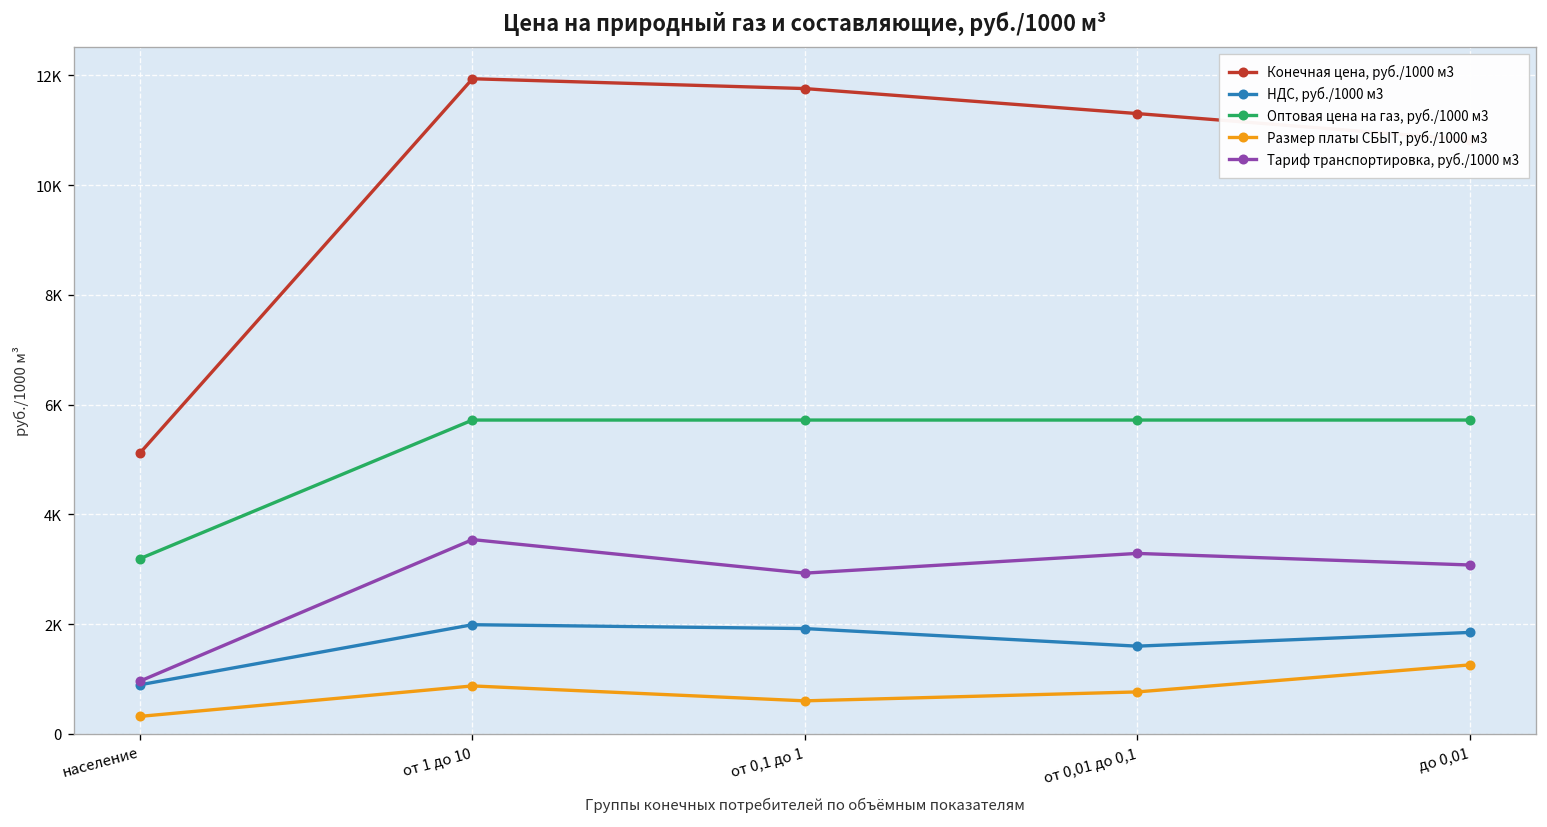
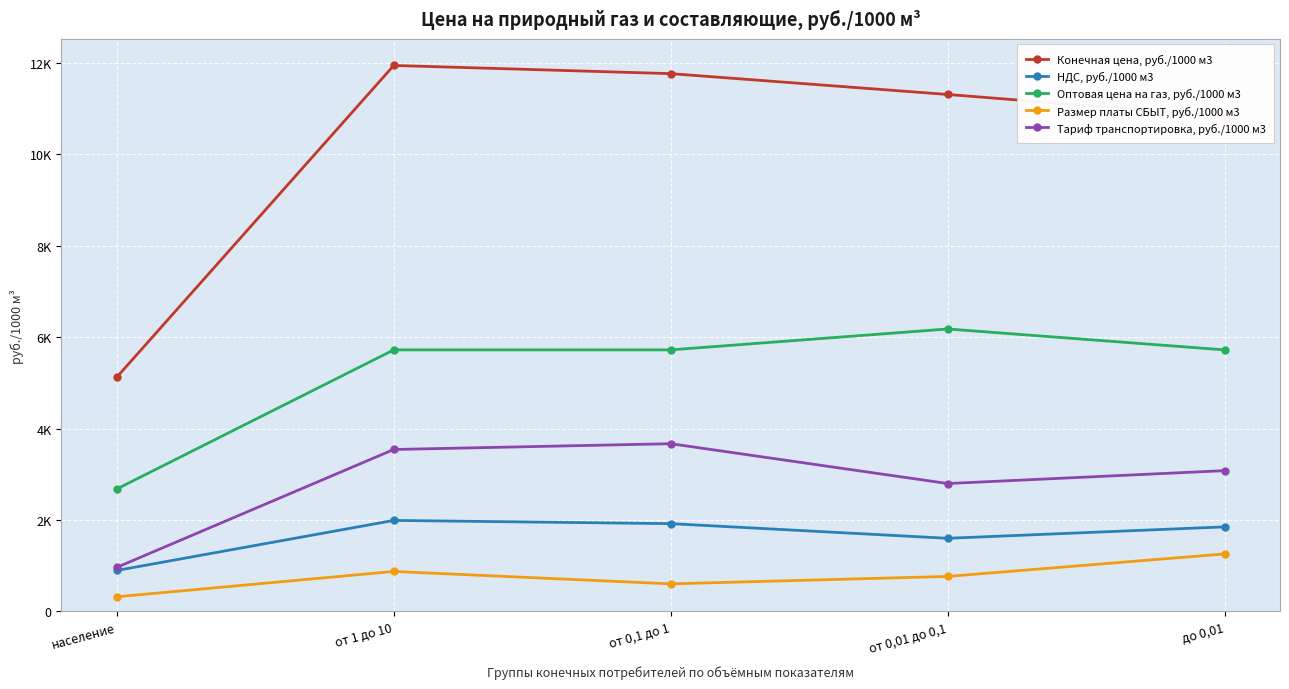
Оптовая цена на газ, руб./1000 м3, население: 3200 -> 2700
Тариф транспортировка, руб./1000 м3, от 0,1 до 1: 2900 -> 3700
Оптовая цена на газ, руб./1000 м3, от 0,01 до 0,1: 5700 -> 6200
Тариф транспортировка, руб./1000 м3, от 0,01 до 0,1: 3300 -> 2800
